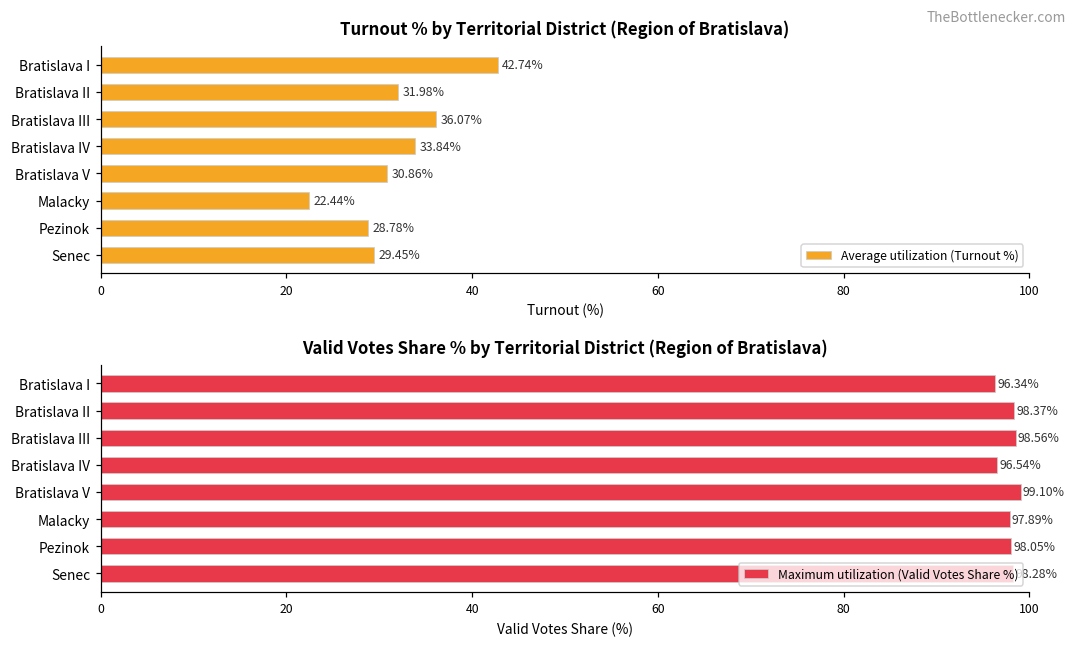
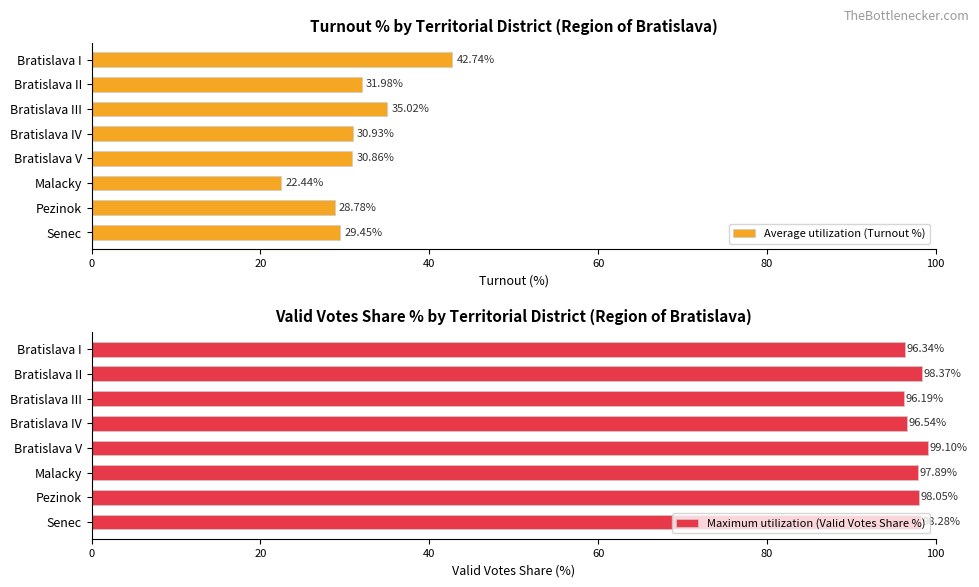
Turnout % by Territorial District (Region of Bratislava), Bratislava III: 36.07% -> 35.02%
Turnout % by Territorial District (Region of Bratislava), Bratislava IV: 33.84% -> 30.93%
Valid Votes Share % by Territorial District (Region of Bratislava), Bratislava III: 98.56% -> 96.19%
